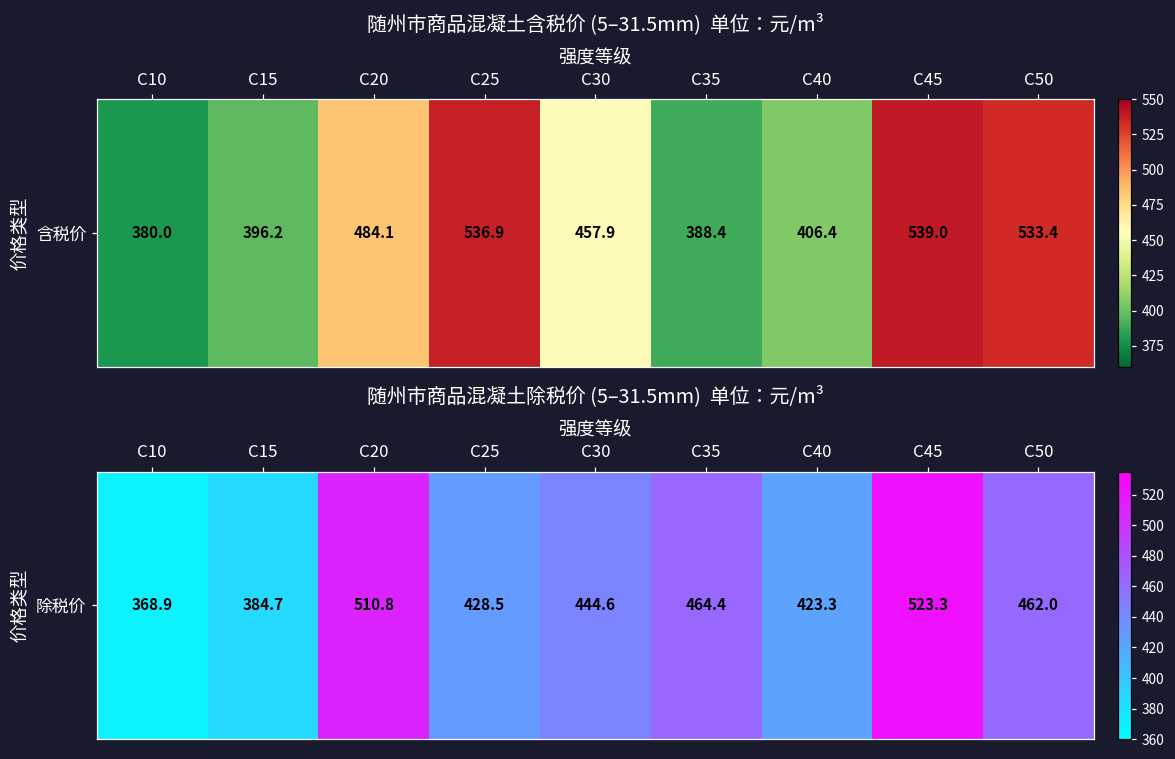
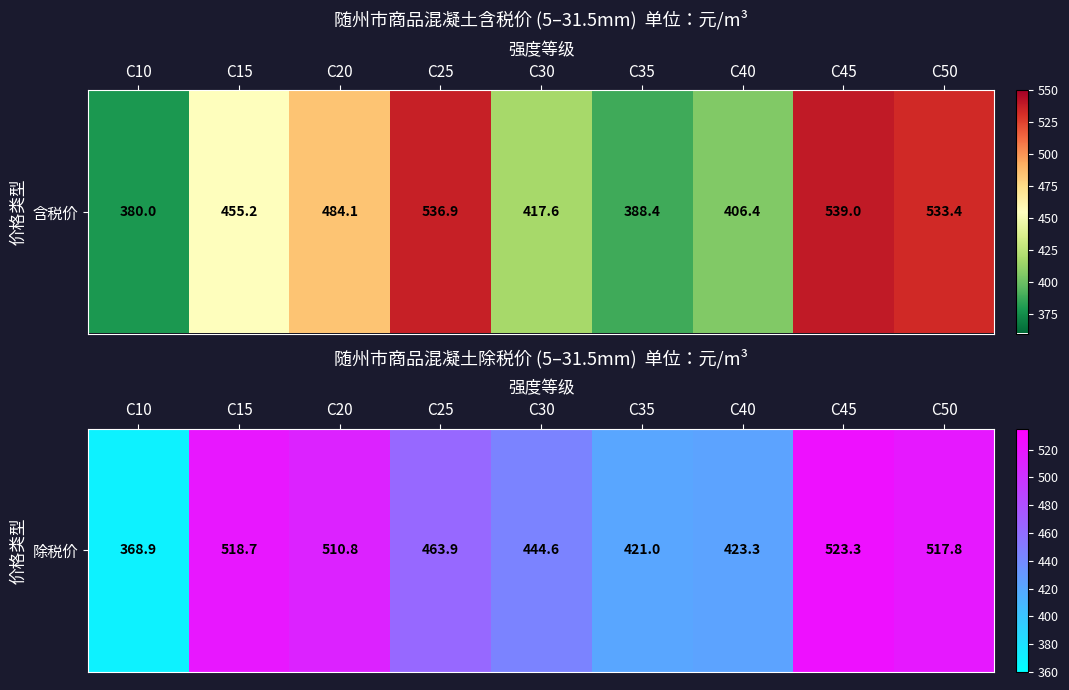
随州市商品混凝土含税价 (5–31.5mm) 单位：元/m³, 含税价, C15: 396.2 -> 455.2
随州市商品混凝土含税价 (5–31.5mm) 单位：元/m³, 含税价, C30: 457.9 -> 417.6
随州市商品混凝土除税价 (5–31.5mm) 单位：元/m³, 除税价, C15: 384.7 -> 518.7
随州市商品混凝土除税价 (5–31.5mm) 单位：元/m³, 除税价, C25: 428.5 -> 463.9
随州市商品混凝土除税价 (5–31.5mm) 单位：元/m³, 除税价, C35: 464.4 -> 421.0
随州市商品混凝土除税价 (5–31.5mm) 单位：元/m³, 除税价, C50: 462.0 -> 517.8
